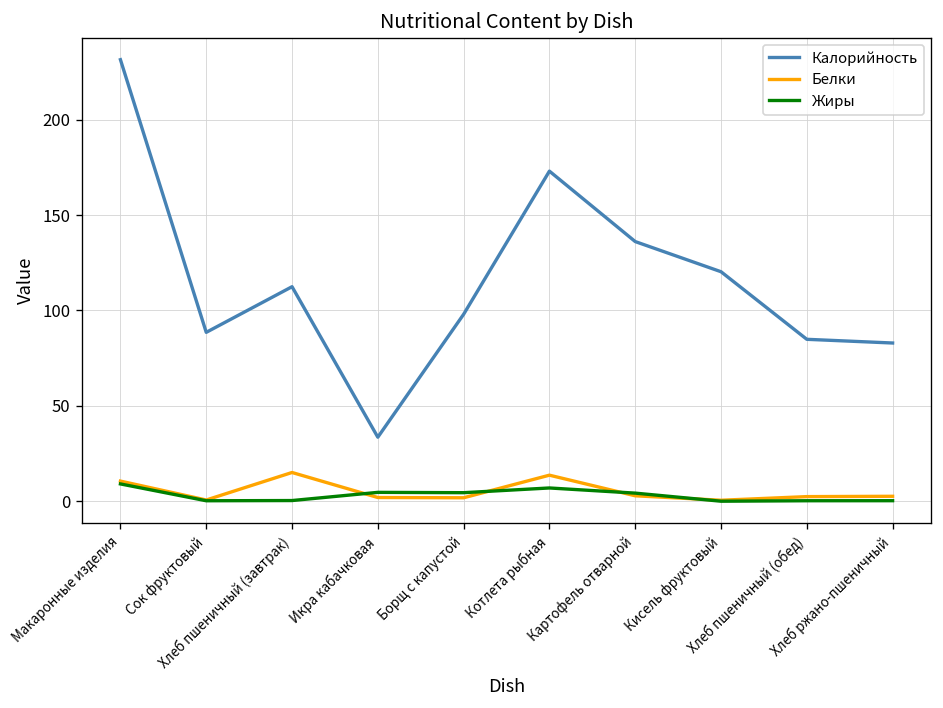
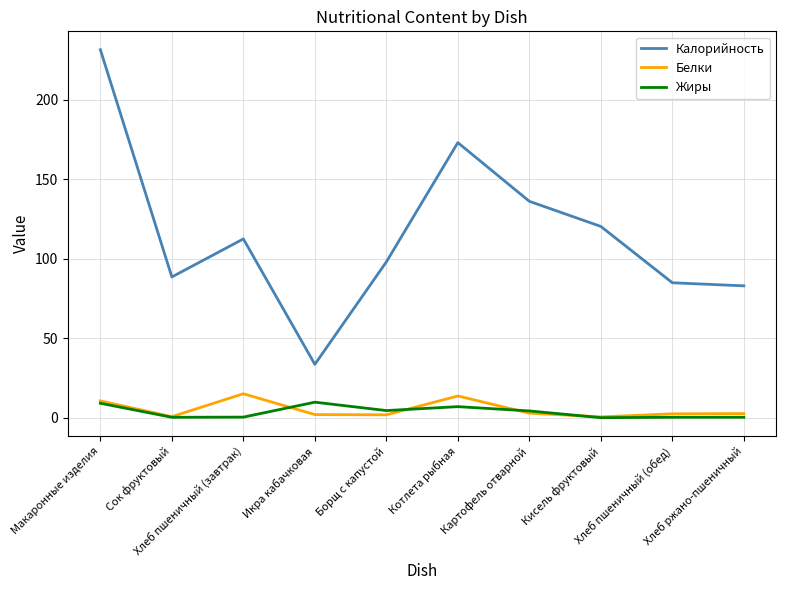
Жиры, Икра кабачковая: 5 -> 10
